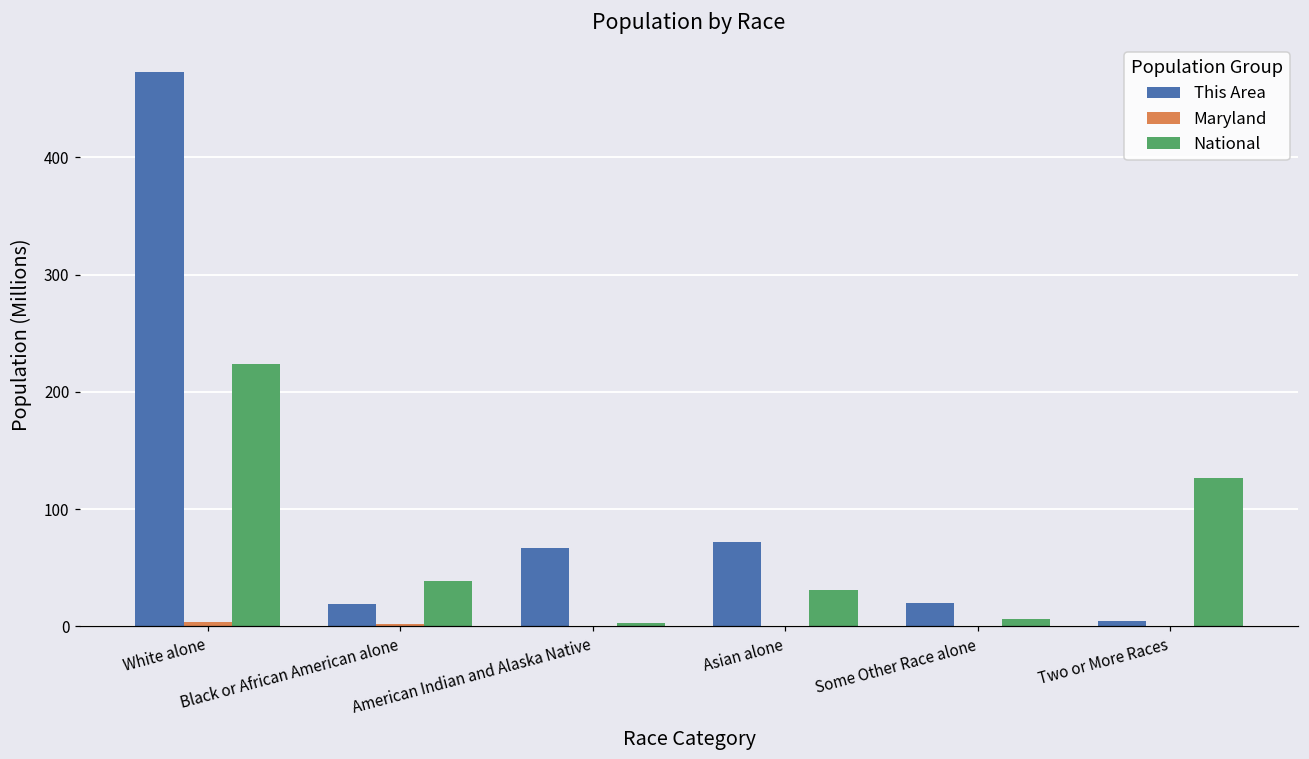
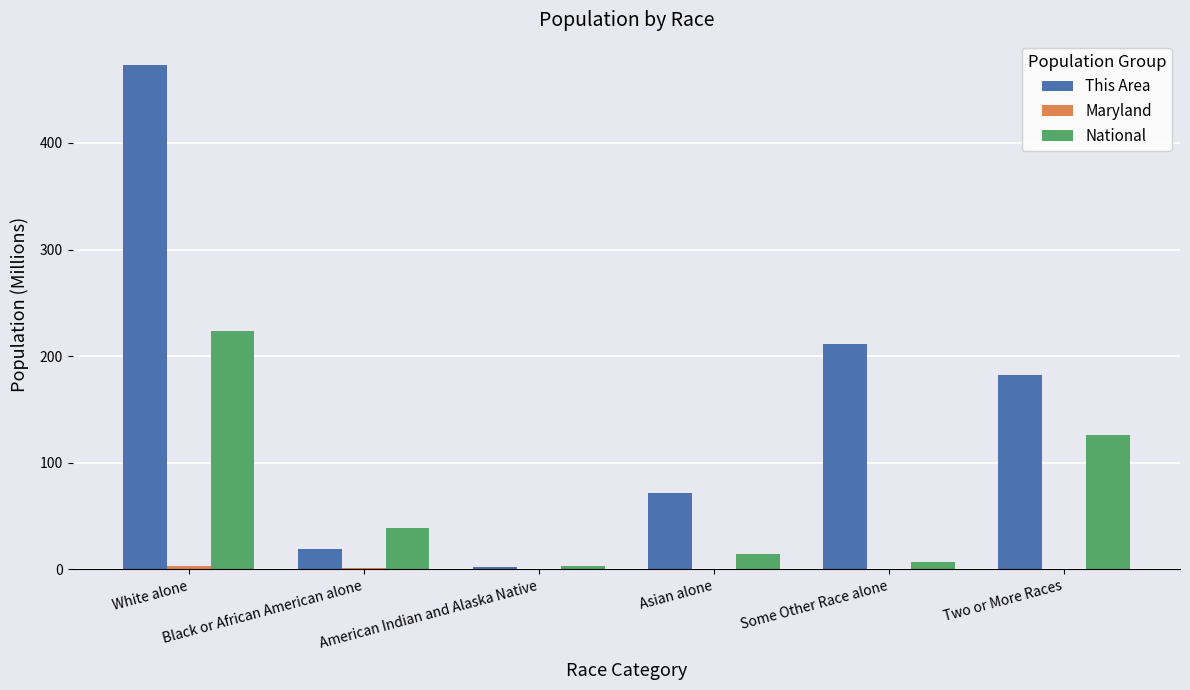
This Area, American Indian and Alaska Native: 67 -> 2
National, Asian alone: 31 -> 15
This Area, Some Other Race alone: 20 -> 211
This Area, Two or More Races: 5 -> 182
